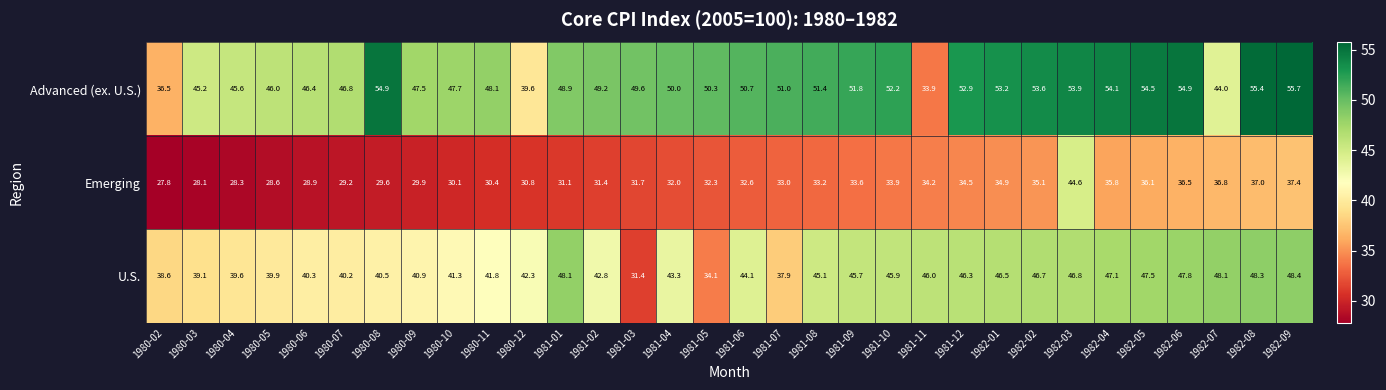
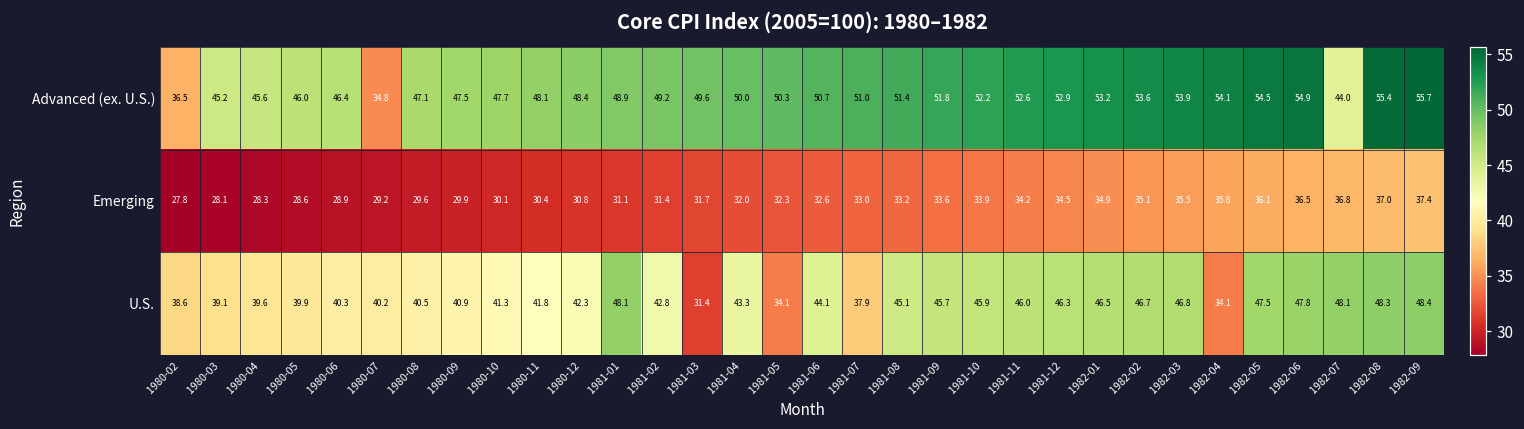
Advanced (ex. U.S.), 1980-07: 46.8 -> 34.8
Advanced (ex. U.S.), 1980-08: 54.9 -> 47.1
Advanced (ex. U.S.), 1980-12: 39.6 -> 48.4
Advanced (ex. U.S.), 1981-11: 33.9 -> 52.6
Emerging, 1982-03: 44.6 -> 35.5
U.S., 1982-04: 47.1 -> 34.1
